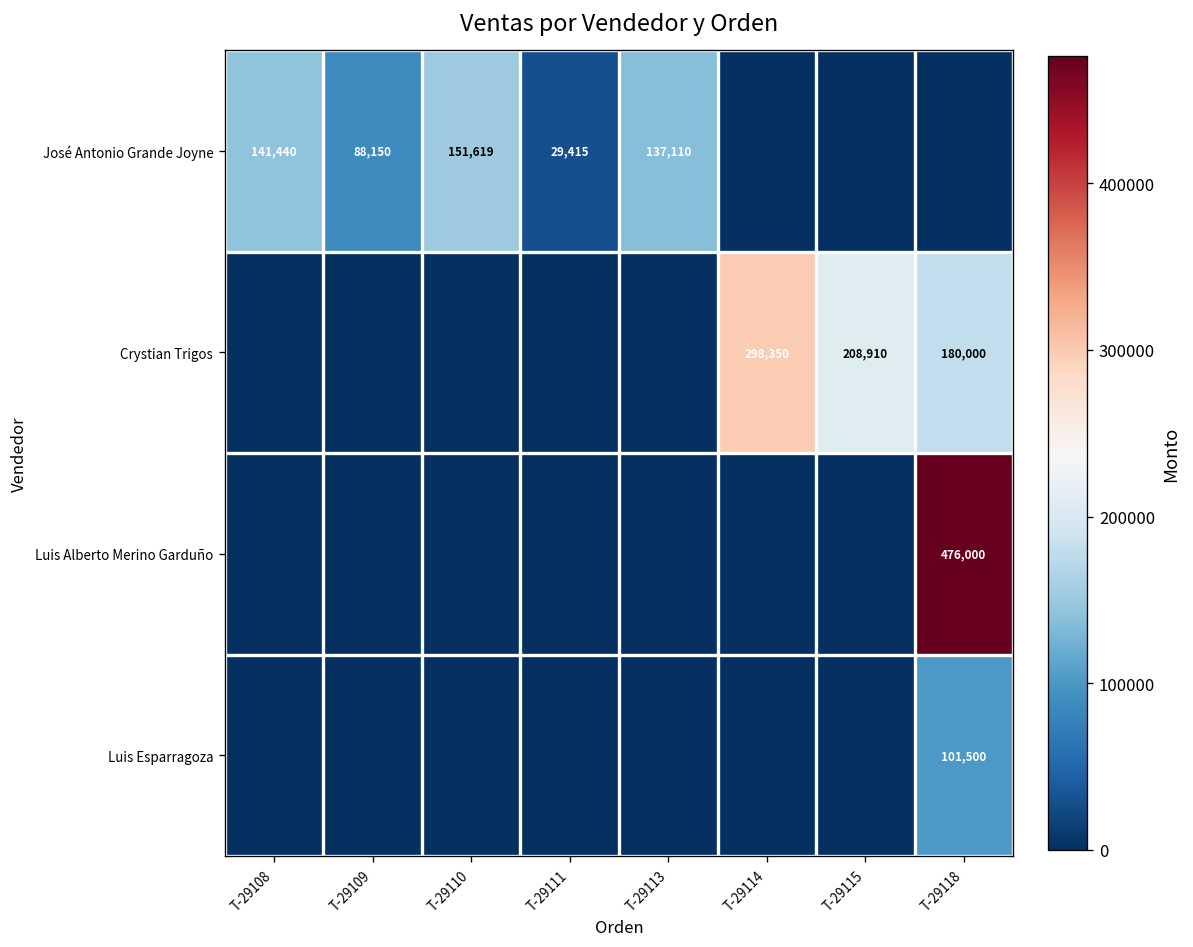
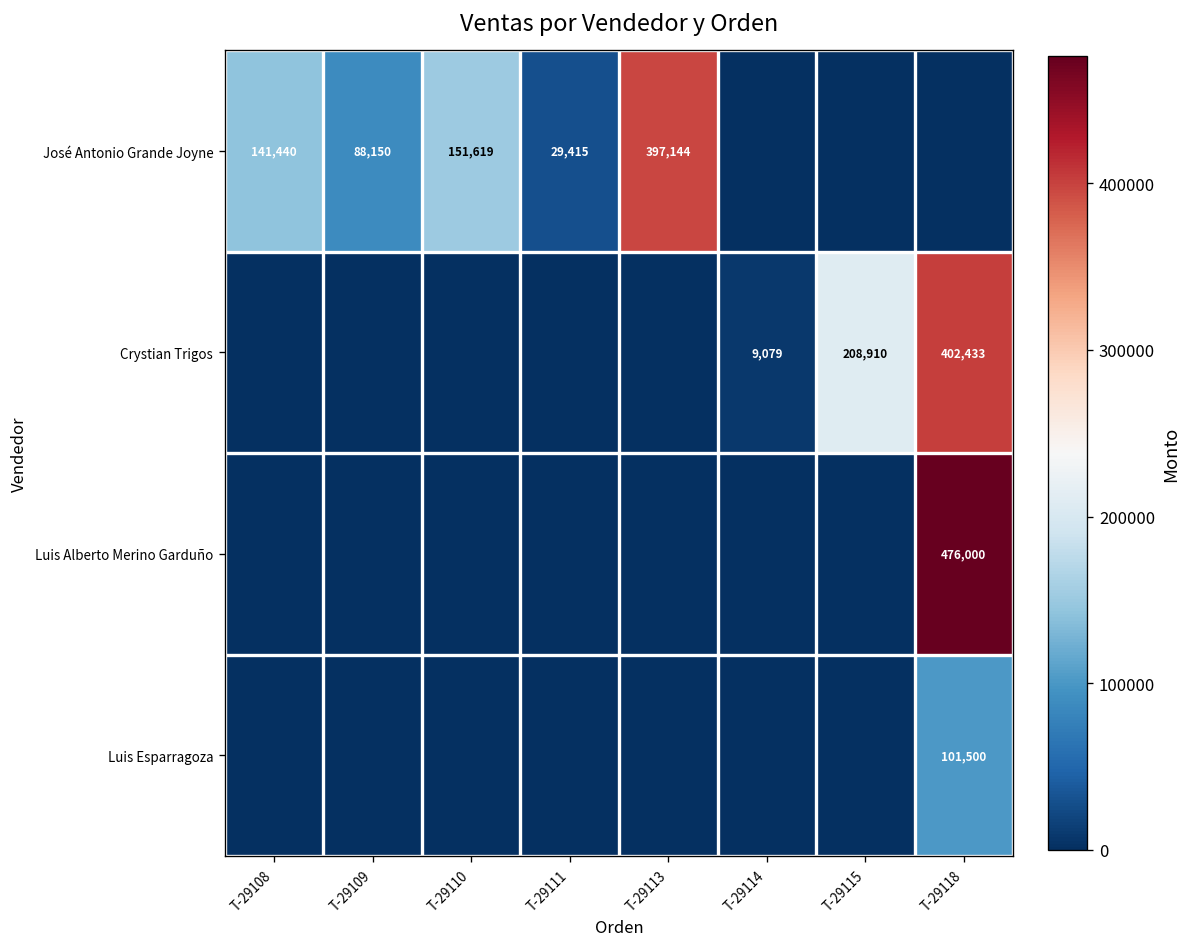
José Antonio Grande Joyne, T-29113: 137,110 -> 397,144
Crystian Trigos, T-29114: 298,350 -> 9,079
Crystian Trigos, T-29118: 180,000 -> 402,433
